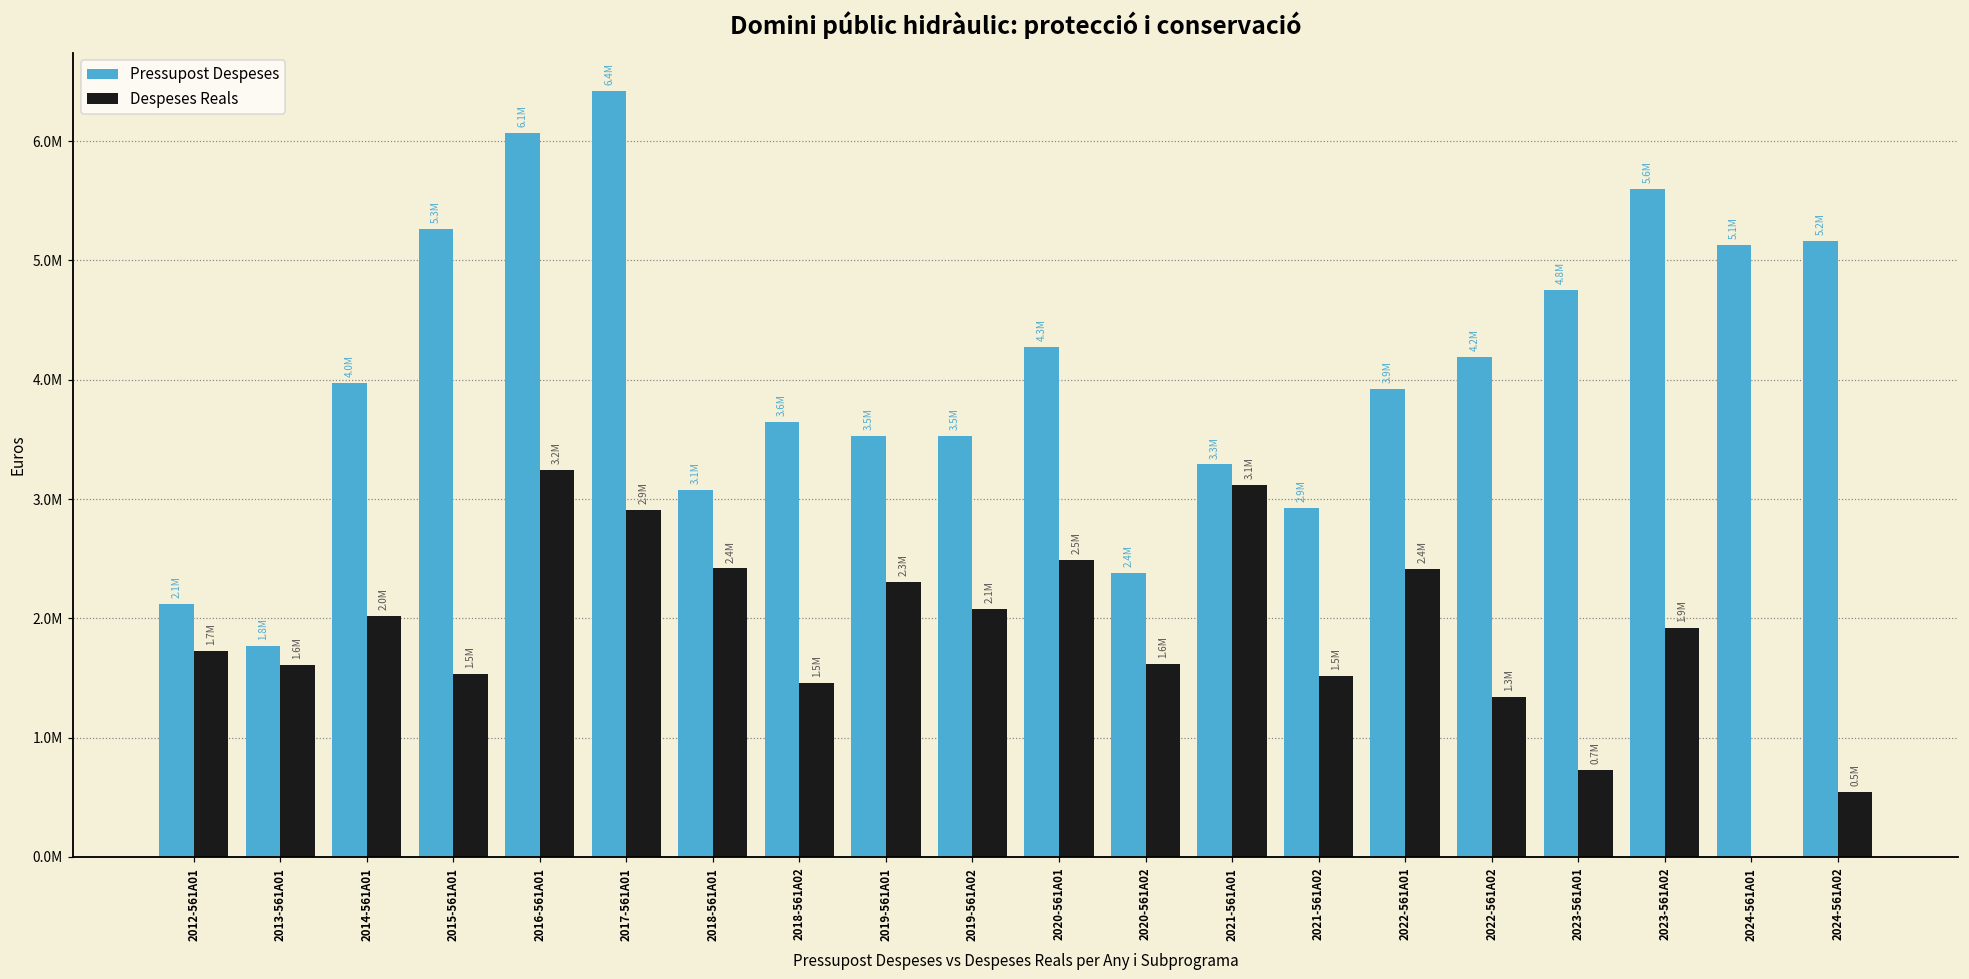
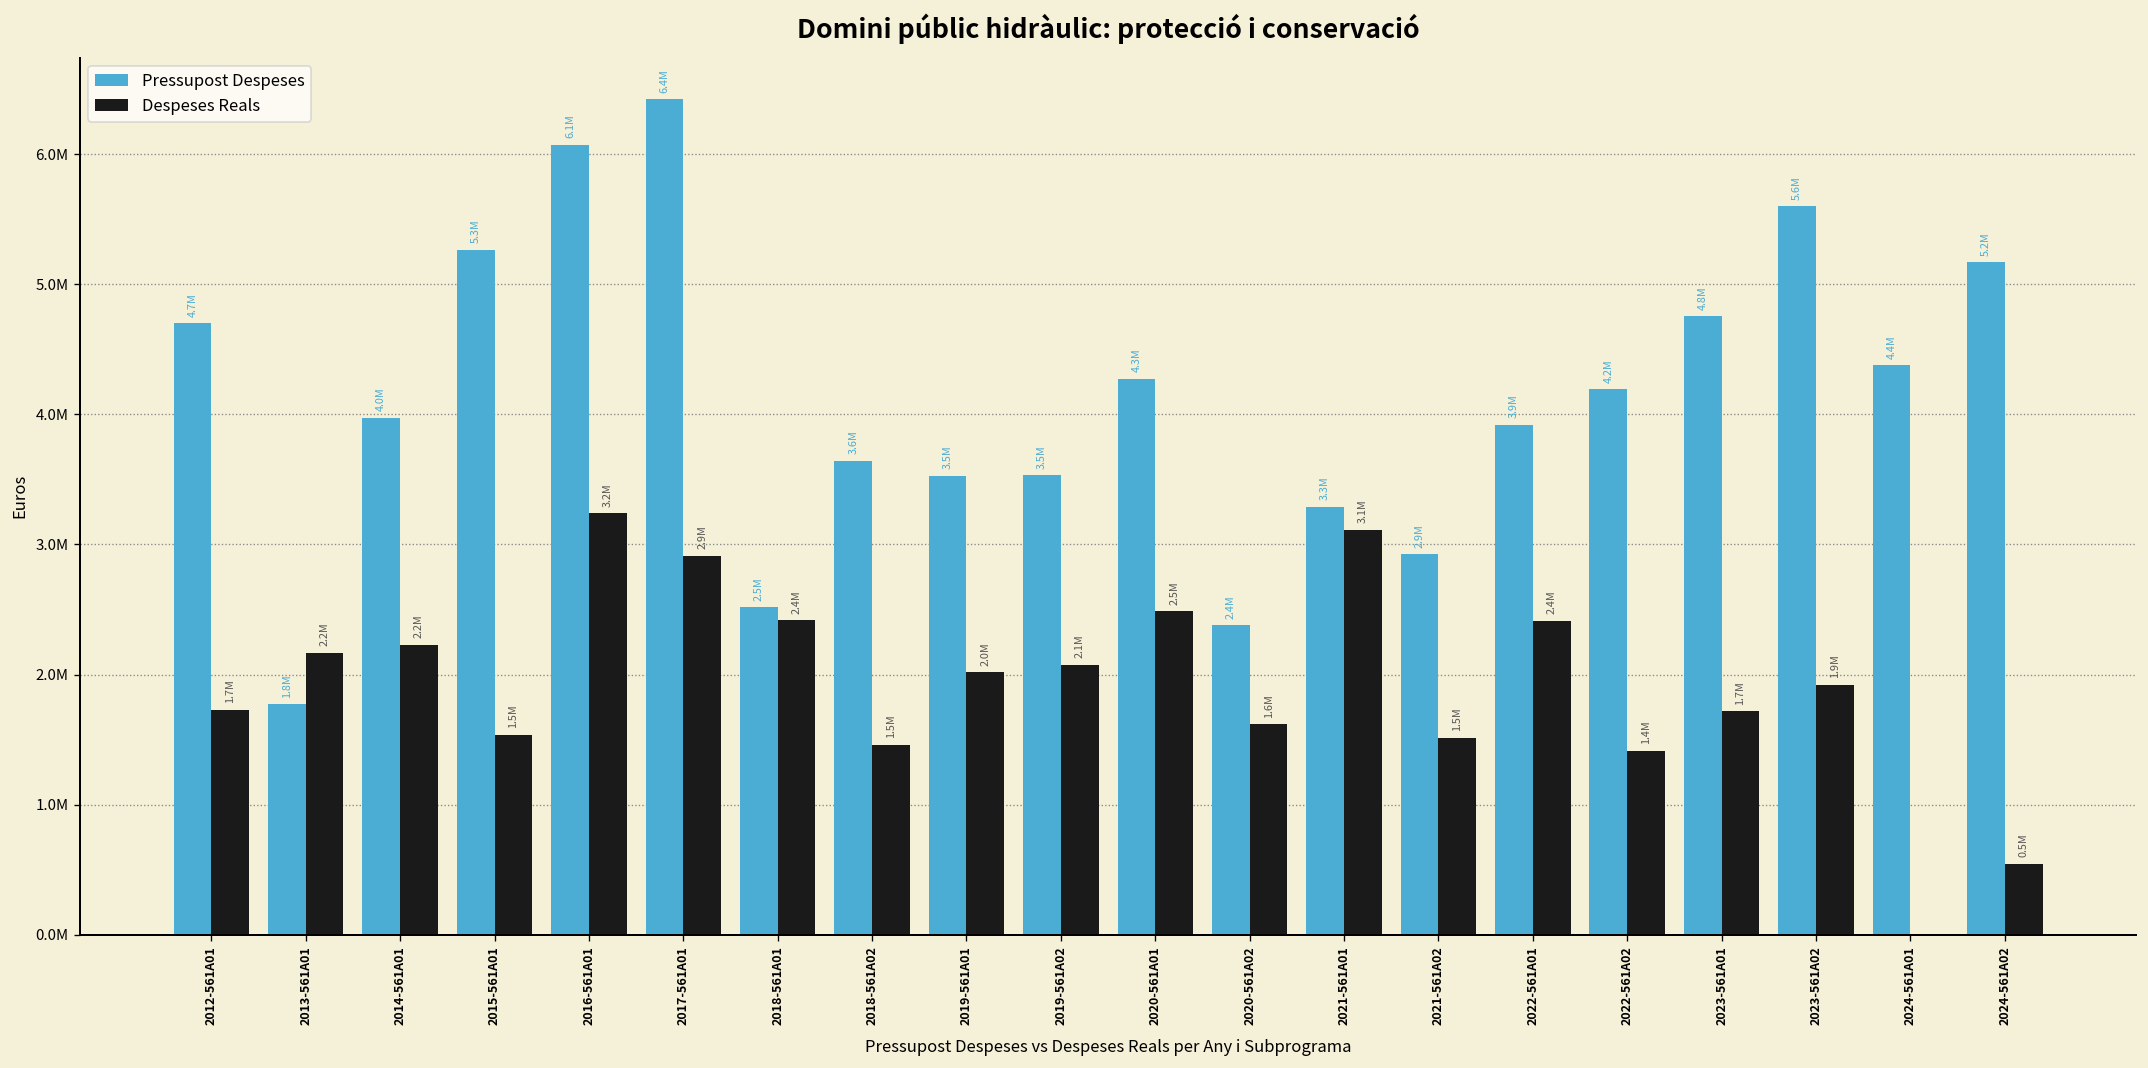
Pressupost Despeses, 2012-561A01: 2.1M -> 4.7M
Despeses Reals, 2013-561A01: 1.6M -> 2.2M
Despeses Reals, 2014-561A01: 2.0M -> 2.2M
Pressupost Despeses, 2018-561A01: 3.1M -> 2.5M
Despeses Reals, 2019-561A01: 2.3M -> 2.0M
Despeses Reals, 2022-561A02: 1.3M -> 1.4M
Despeses Reals, 2023-561A01: 0.7M -> 1.7M
Pressupost Despeses, 2024-561A01: 5.1M -> 4.4M
